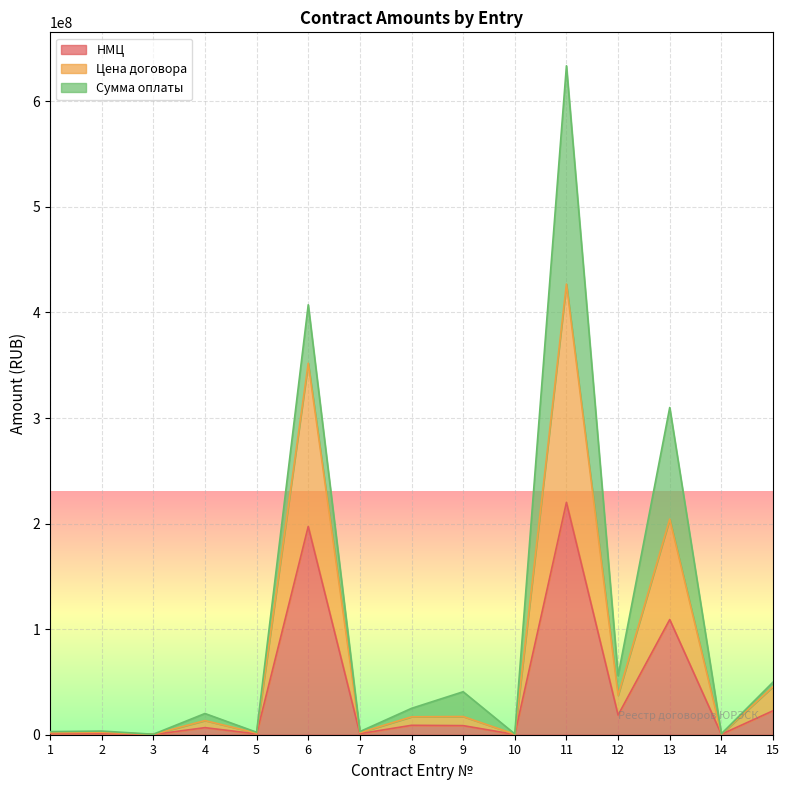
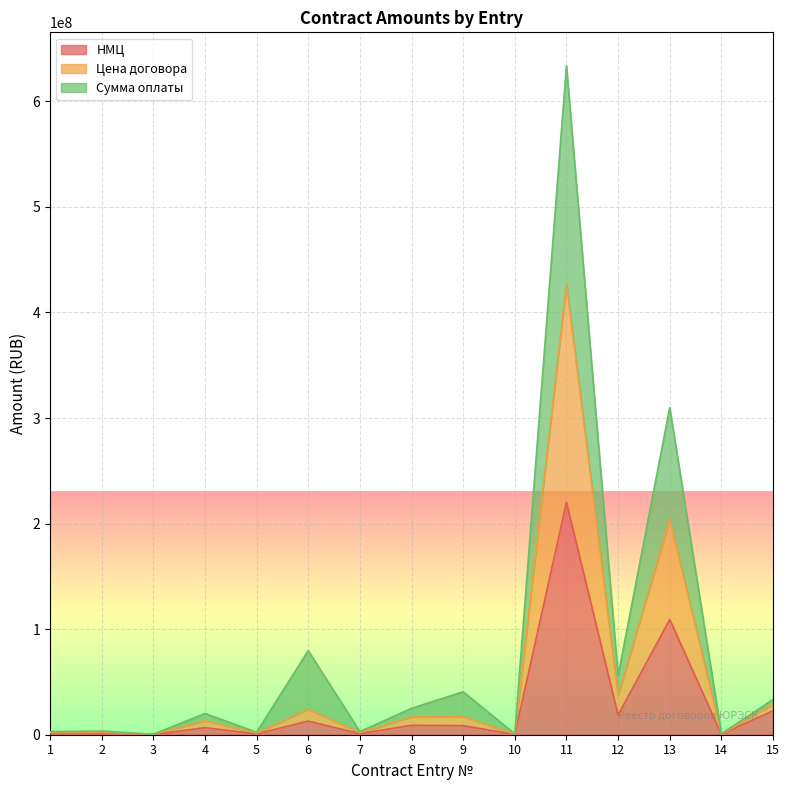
НМЦ, 6: 197000000 -> 13000000
Цена договора, 6: 155000000 -> 11000000
Цена договора, 15: 23000000 -> 6000000
